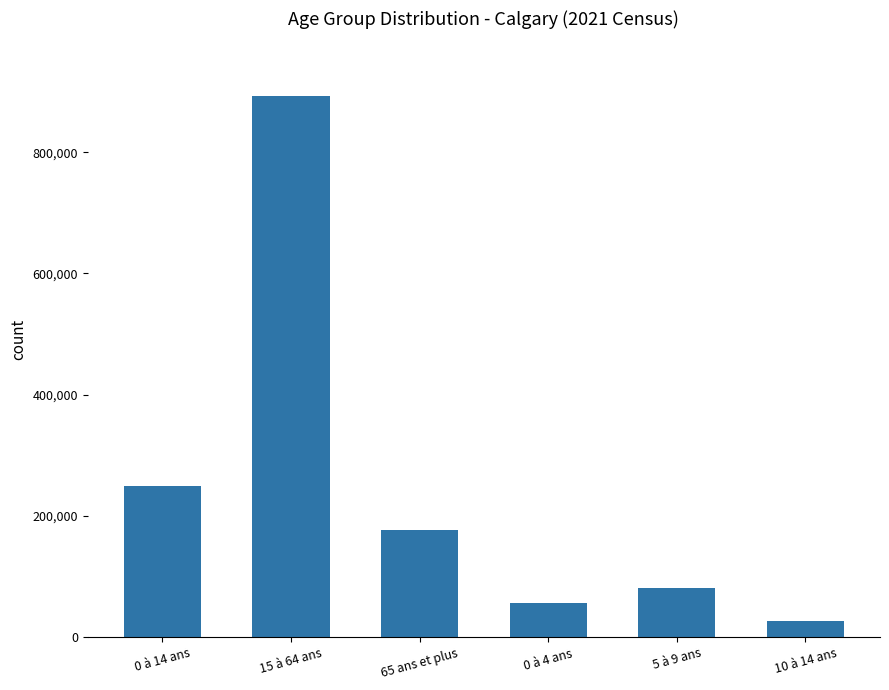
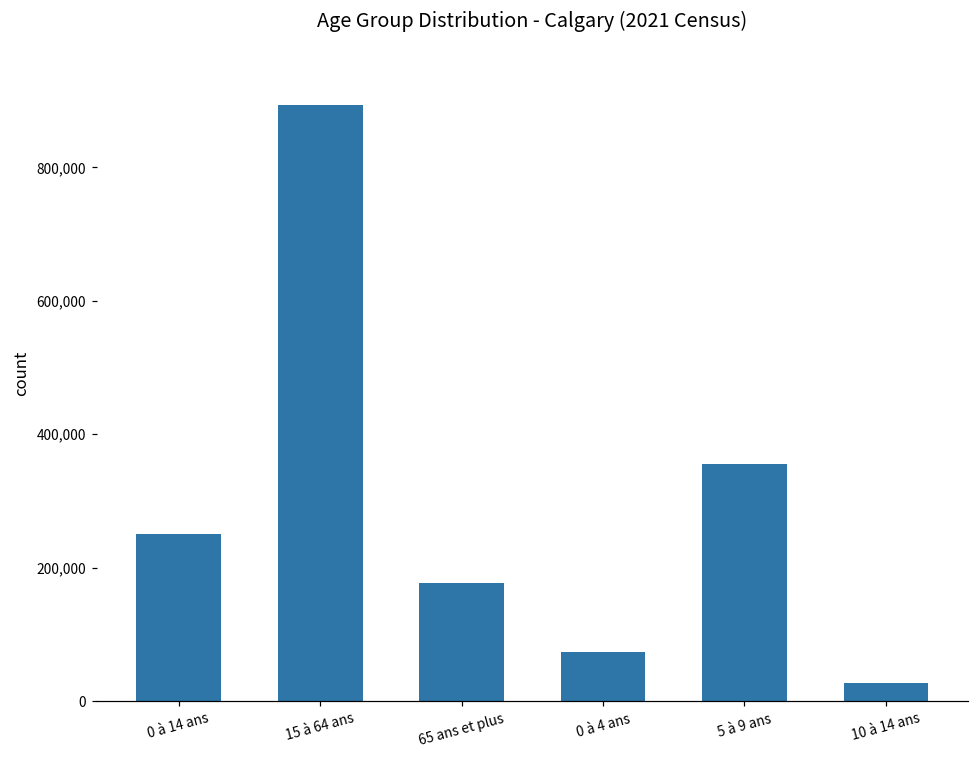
0 à 4 ans: 60,000 -> 70,000
5 à 9 ans: 80,000 -> 360,000
